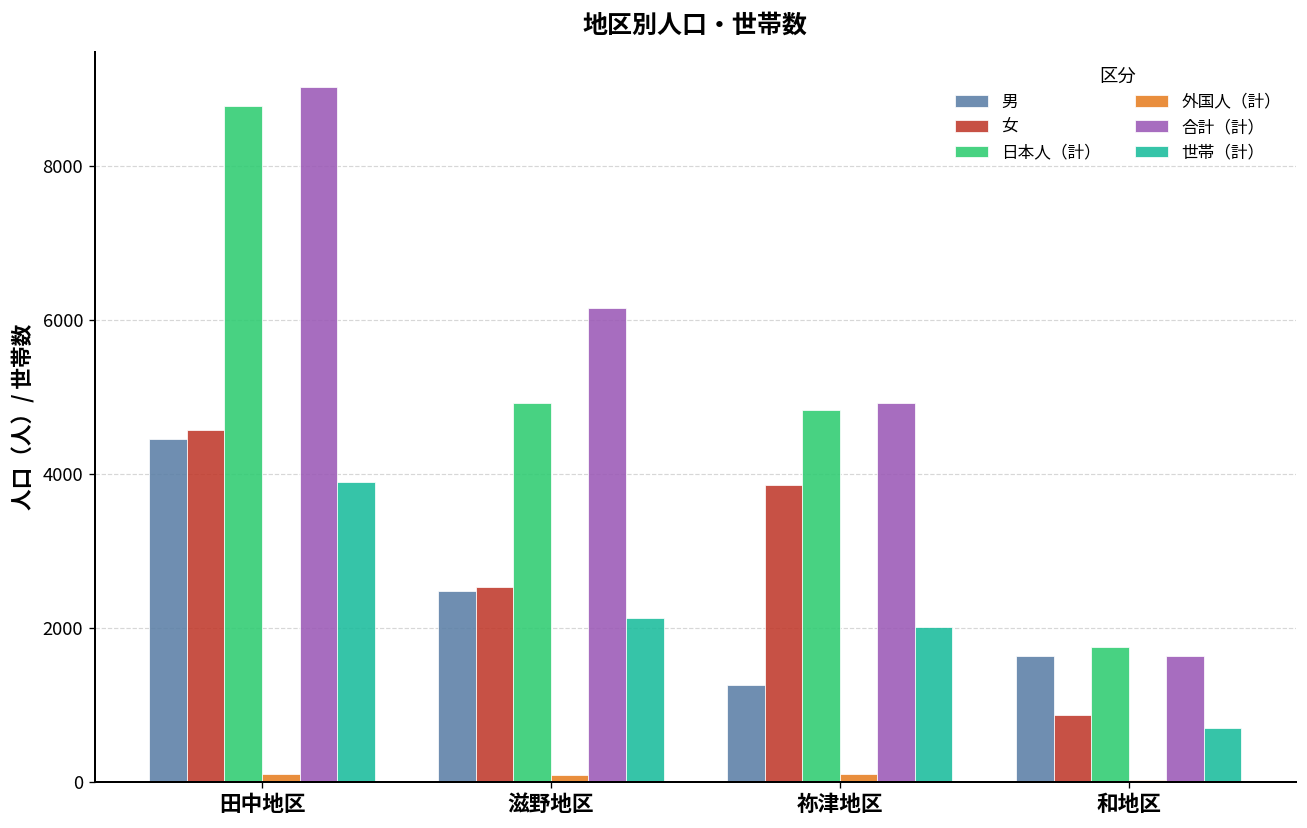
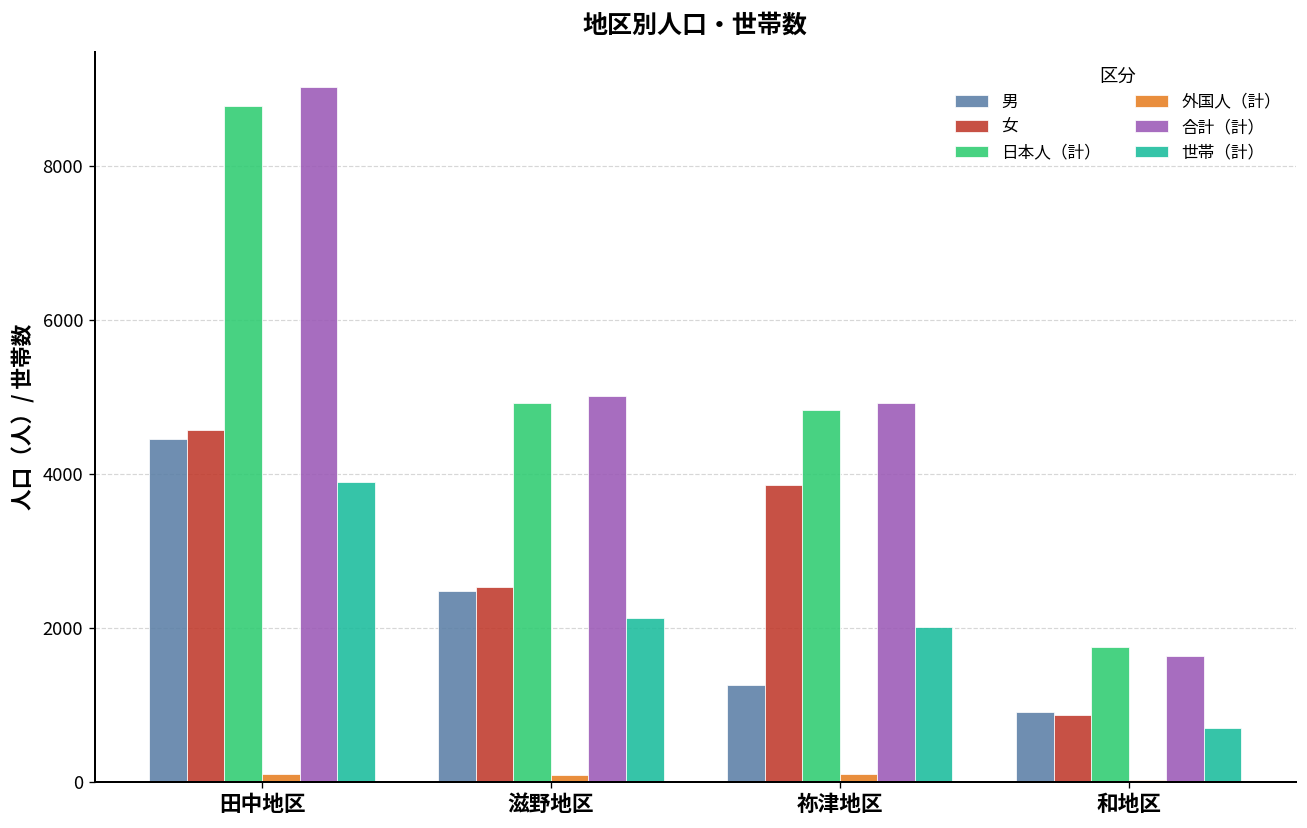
合計（計）, 滋野地区: 6200 -> 5000
男, 和地区: 1600 -> 900
